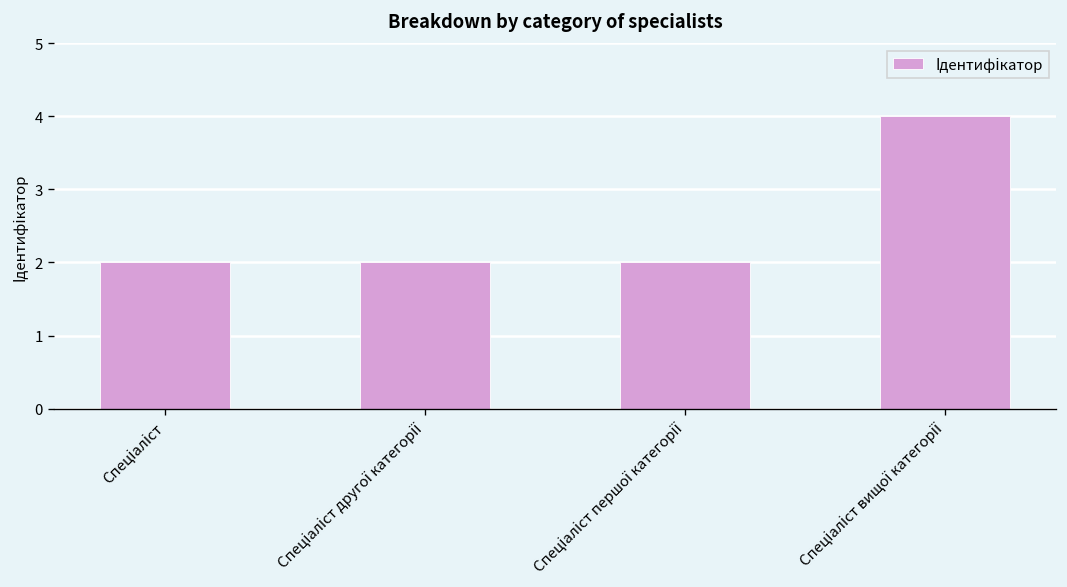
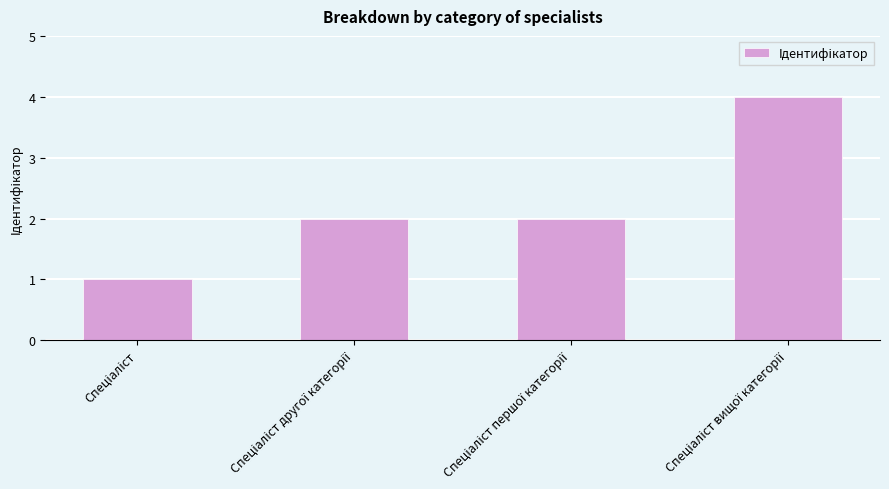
Спеціаліст: 2 -> 1
